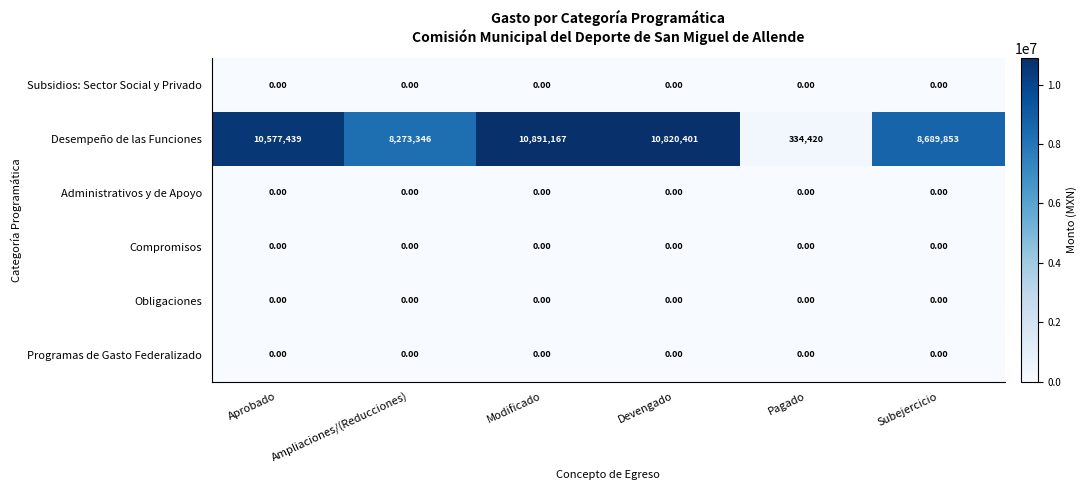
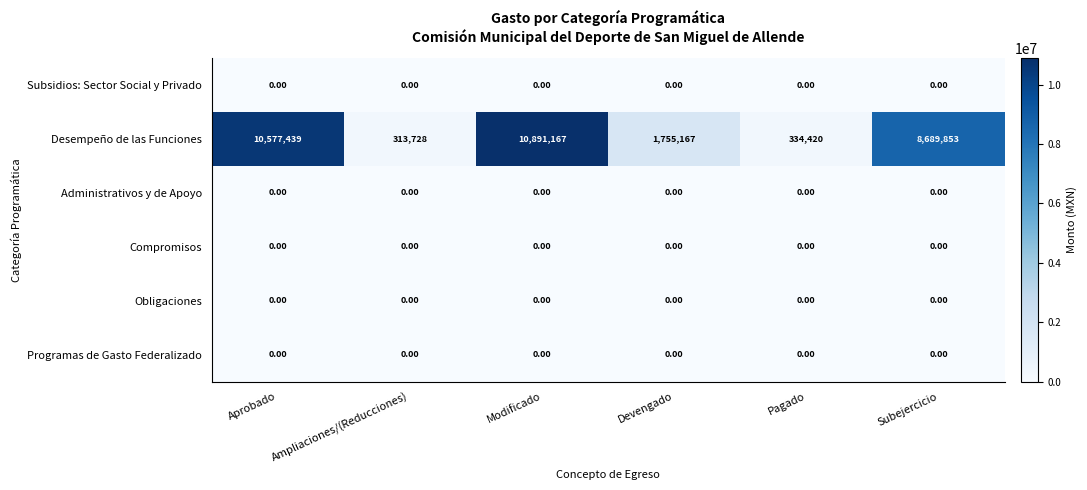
Desempeño de las Funciones, Ampliaciones/(Reducciones): 8,273,346 -> 313,728
Desempeño de las Funciones, Devengado: 10,820,401 -> 1,755,167
